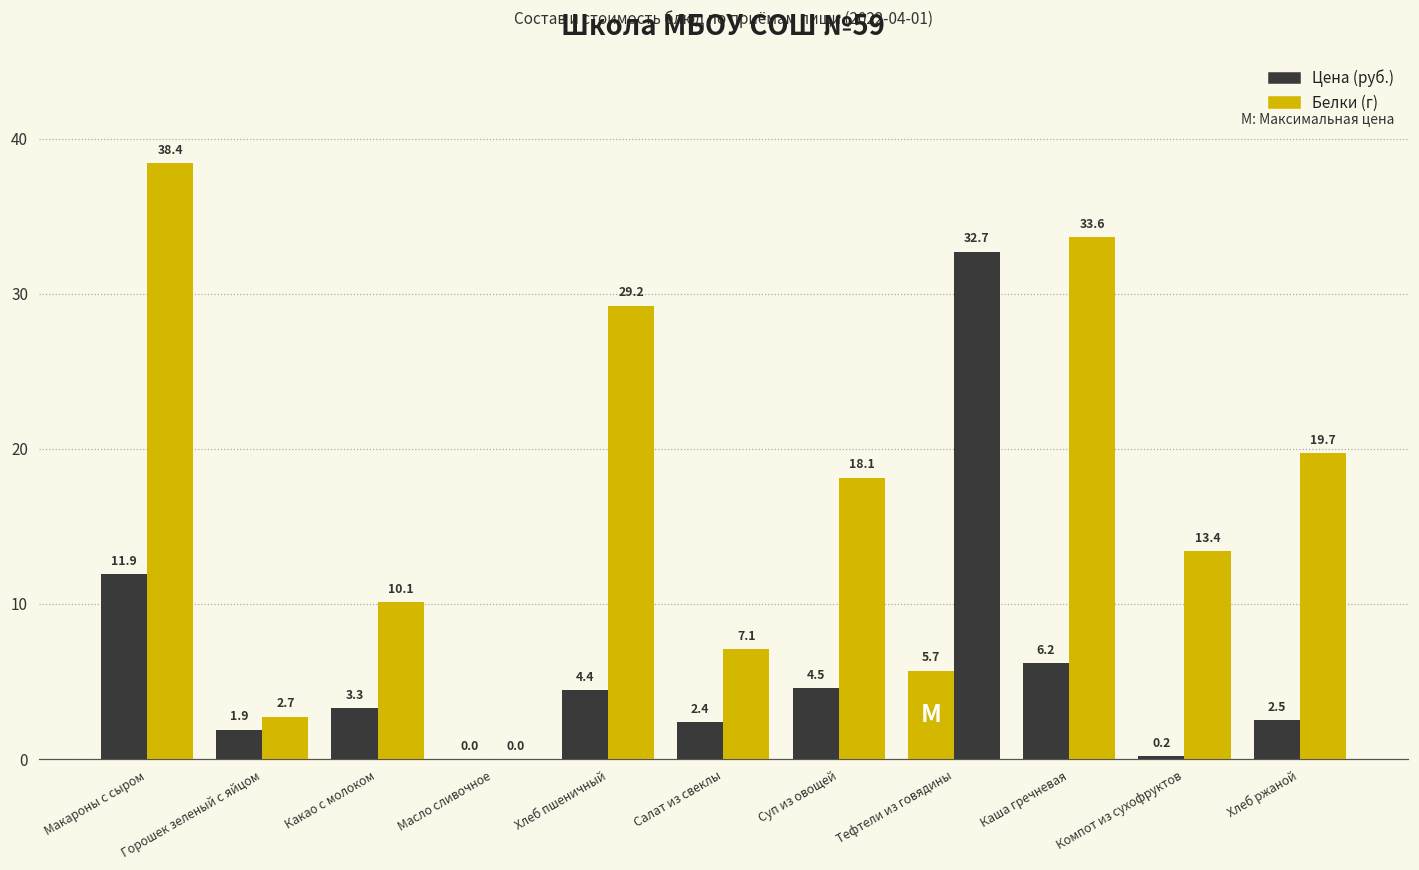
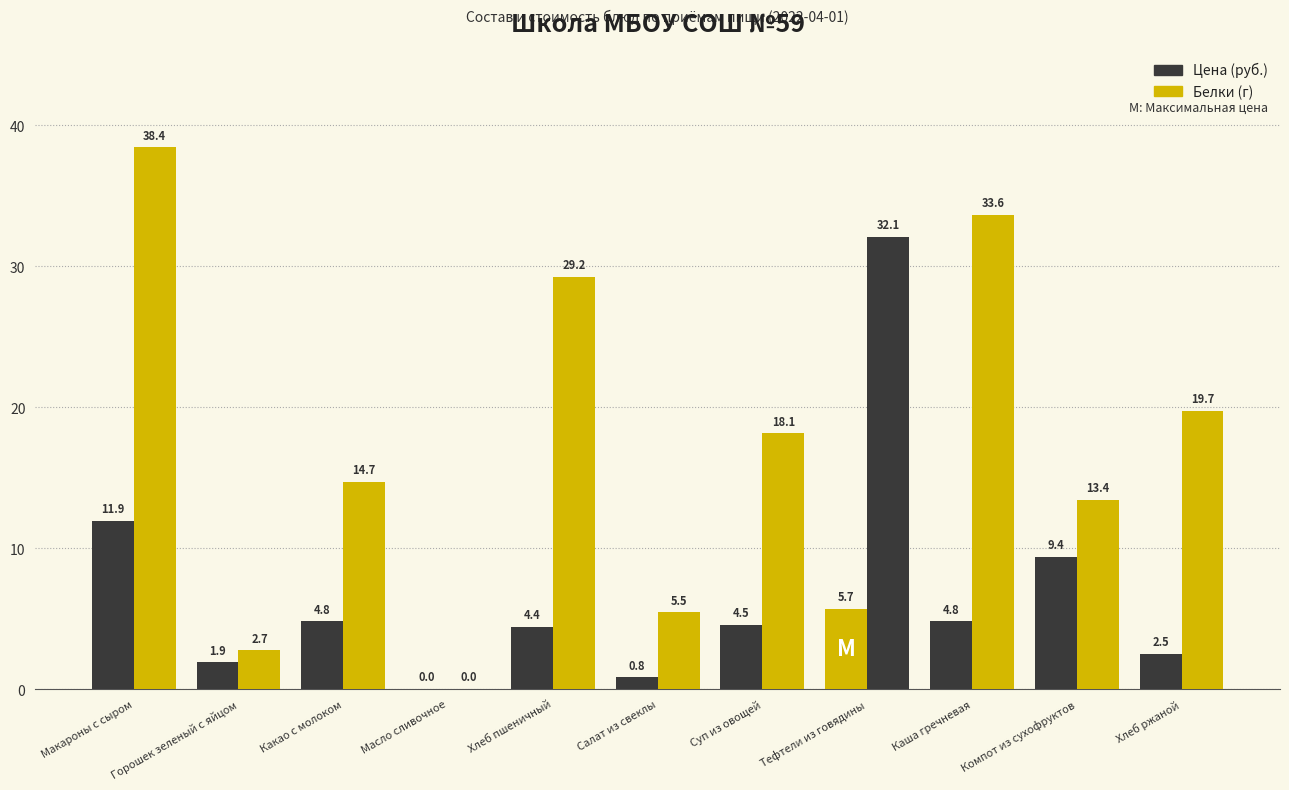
Цена (руб.), Какао с молоком: 3.3 -> 4.8
Белки (г), Какао с молоком: 10.1 -> 14.7
Цена (руб.), Салат из свеклы: 2.4 -> 0.8
Белки (г), Салат из свеклы: 7.1 -> 5.5
Белки (г), Тефтели из говядины: 32.7 -> 32.1
Цена (руб.), Каша гречневая: 6.2 -> 4.8
Цена (руб.), Компот из сухофруктов: 0.2 -> 9.4
